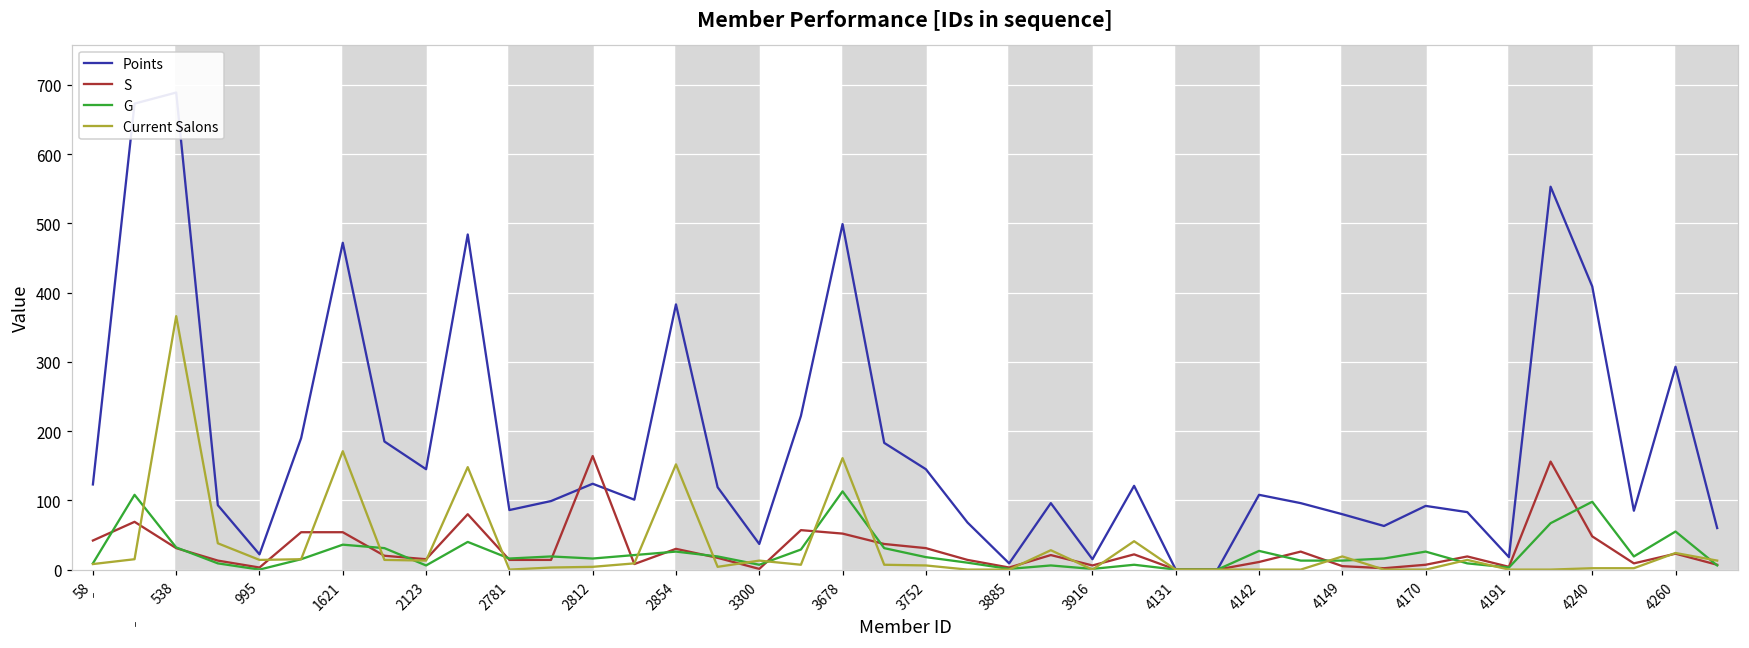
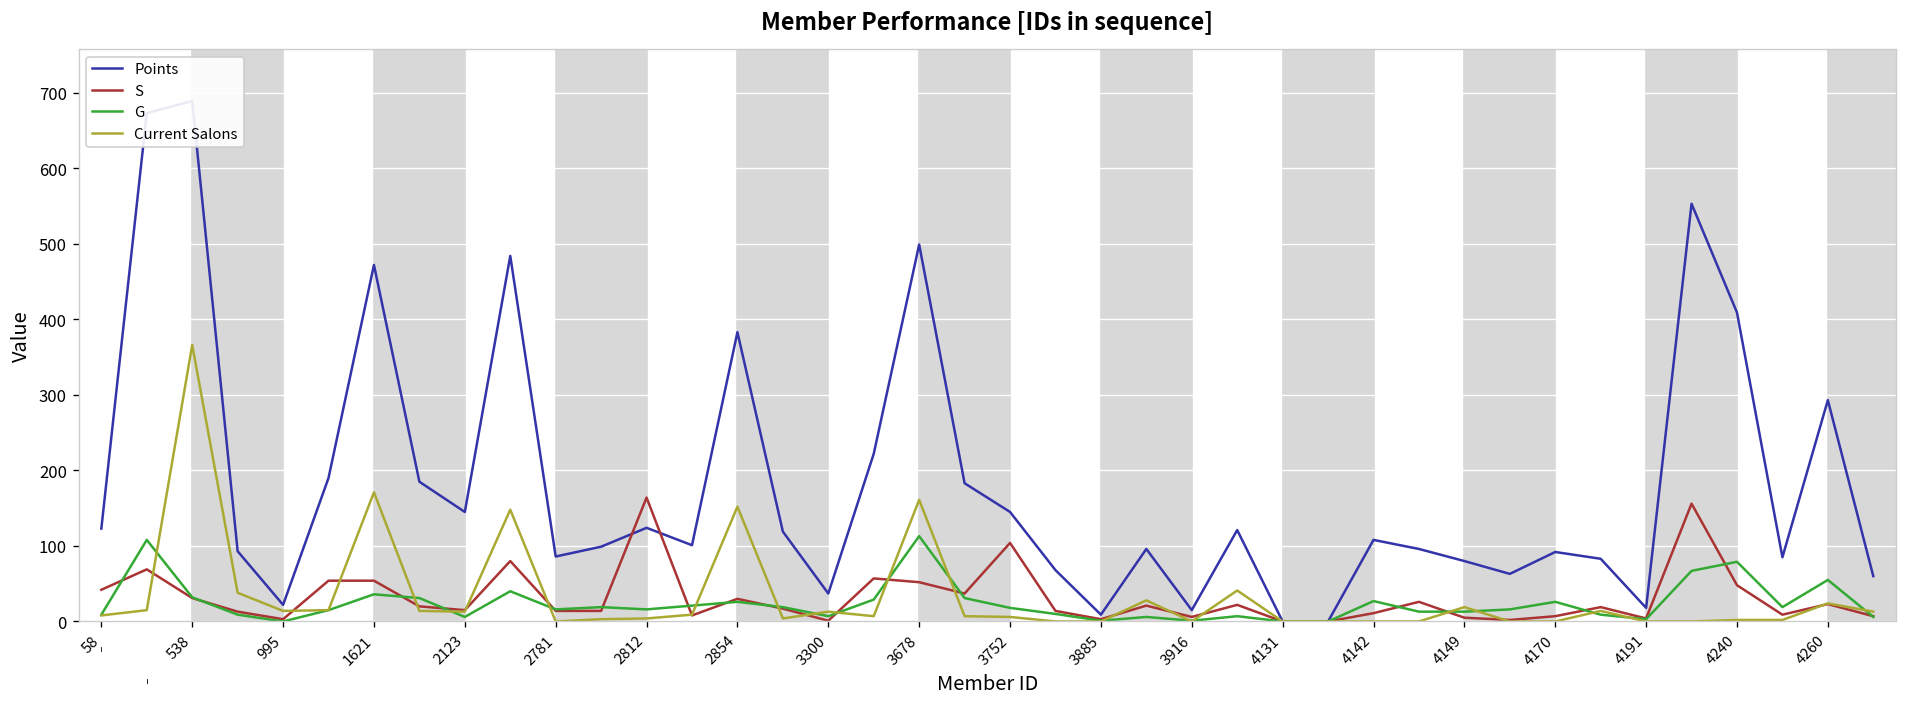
S, 3752: 30 -> 100
G, 4240: 100 -> 80
